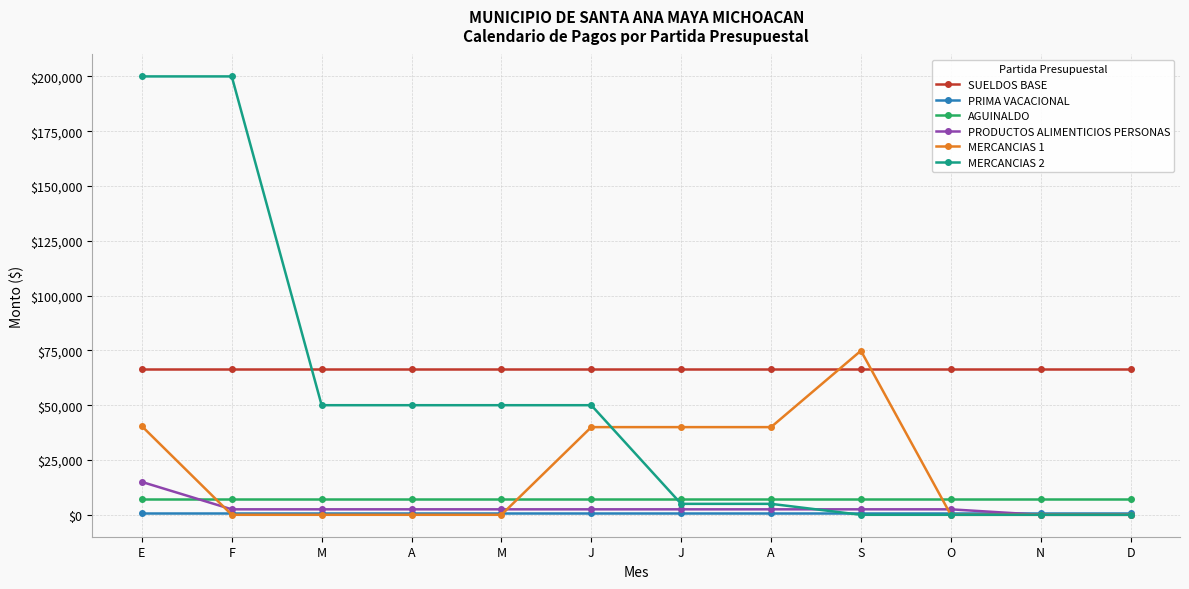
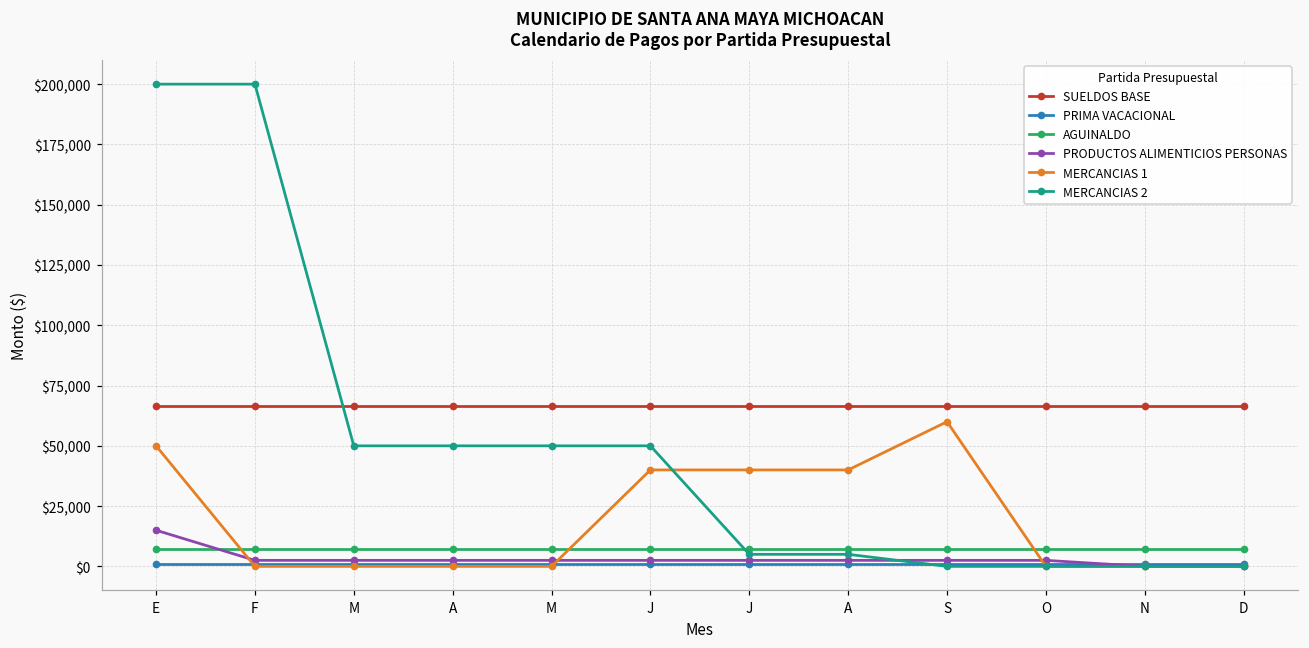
MERCANCIAS 1, E: $40,000 -> $50,000
MERCANCIAS 1, S: $75,000 -> $60,000
